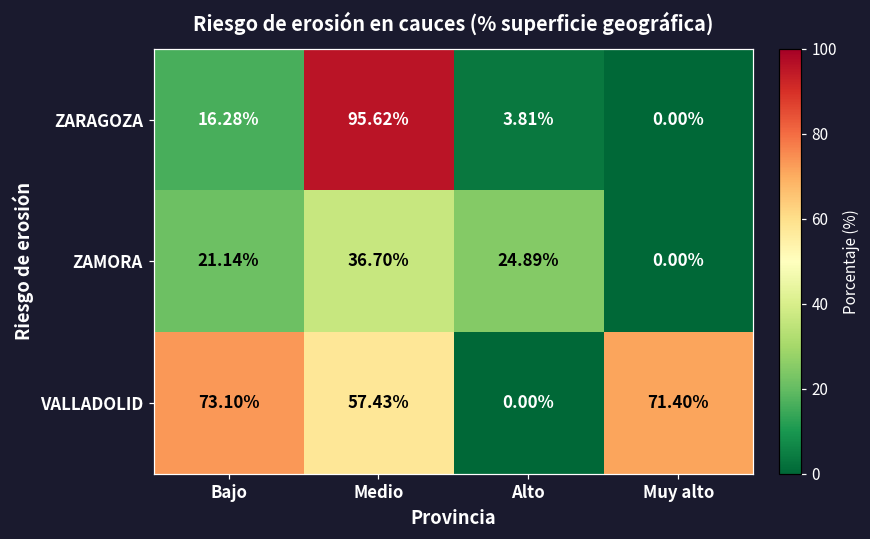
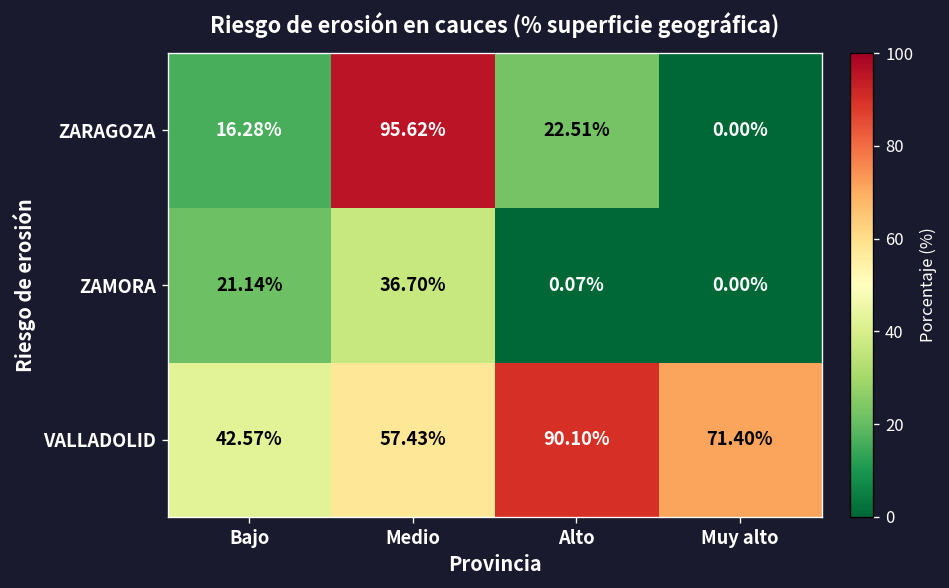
ZARAGOZA, Alto: 3.81% -> 22.51%
ZAMORA, Alto: 24.89% -> 0.07%
VALLADOLID, Bajo: 73.10% -> 42.57%
VALLADOLID, Alto: 0.00% -> 90.10%
